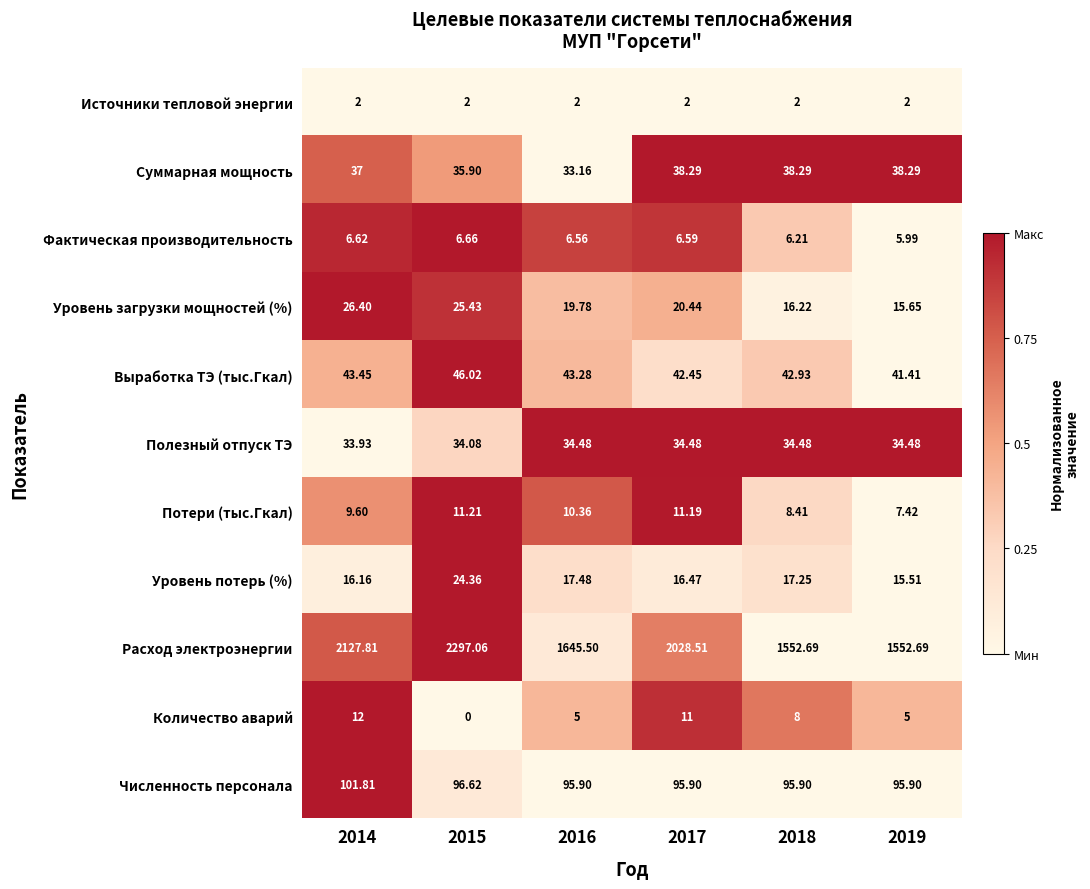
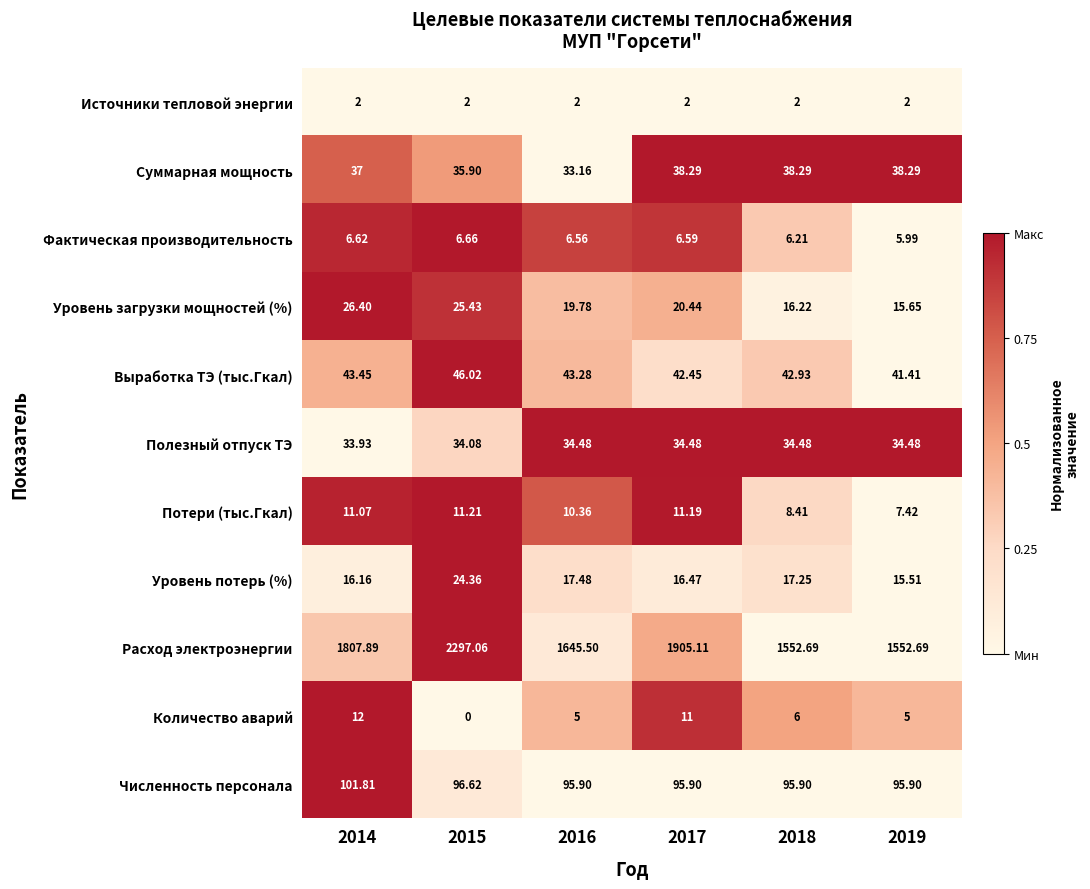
Потери (тыс.Гкал), 2014: 9.60 -> 11.07
Расход электроэнергии, 2014: 2127.81 -> 1807.89
Расход электроэнергии, 2017: 2028.51 -> 1905.11
Количество аварий, 2018: 8 -> 6
